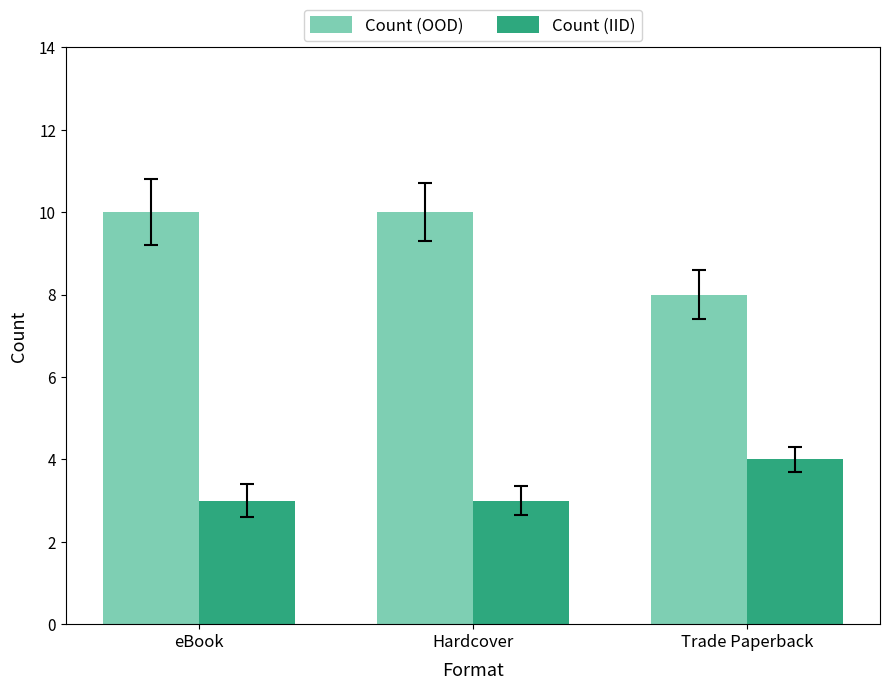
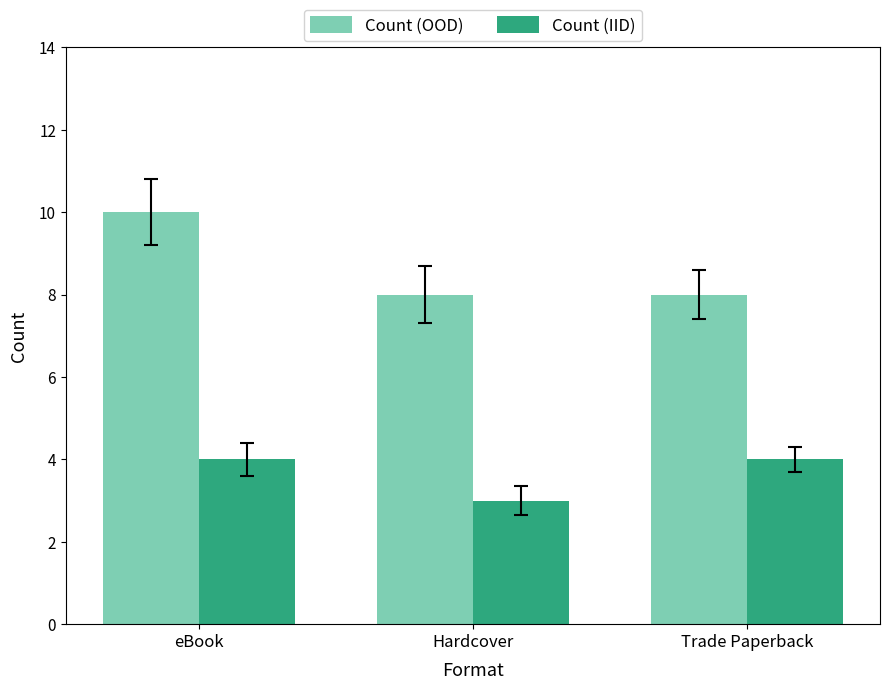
Count (IID), eBook: 3 -> 4
Count (OOD), Hardcover: 10 -> 8
